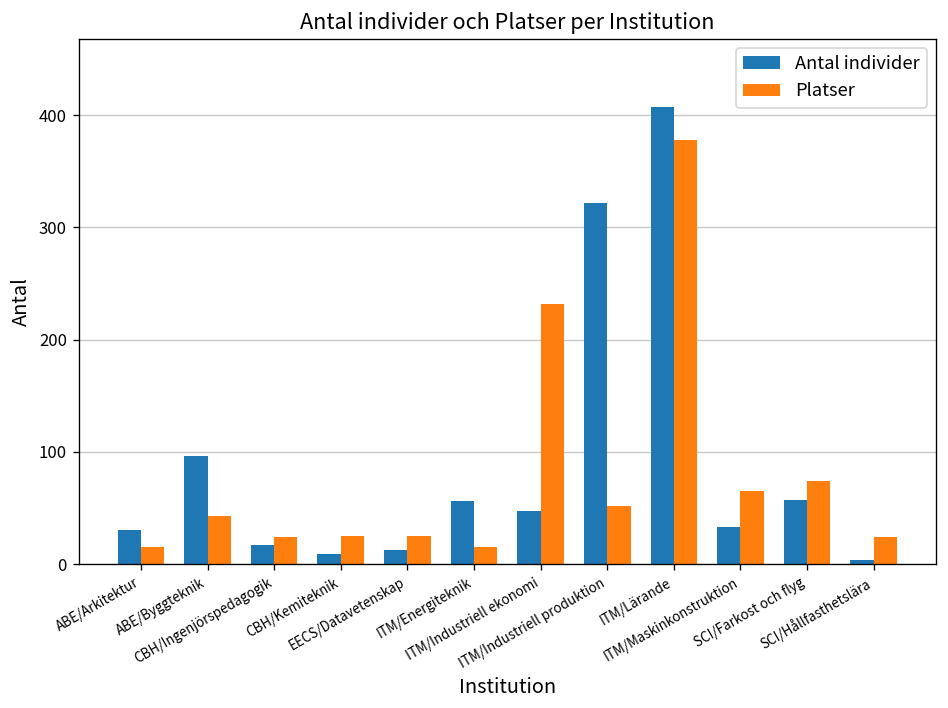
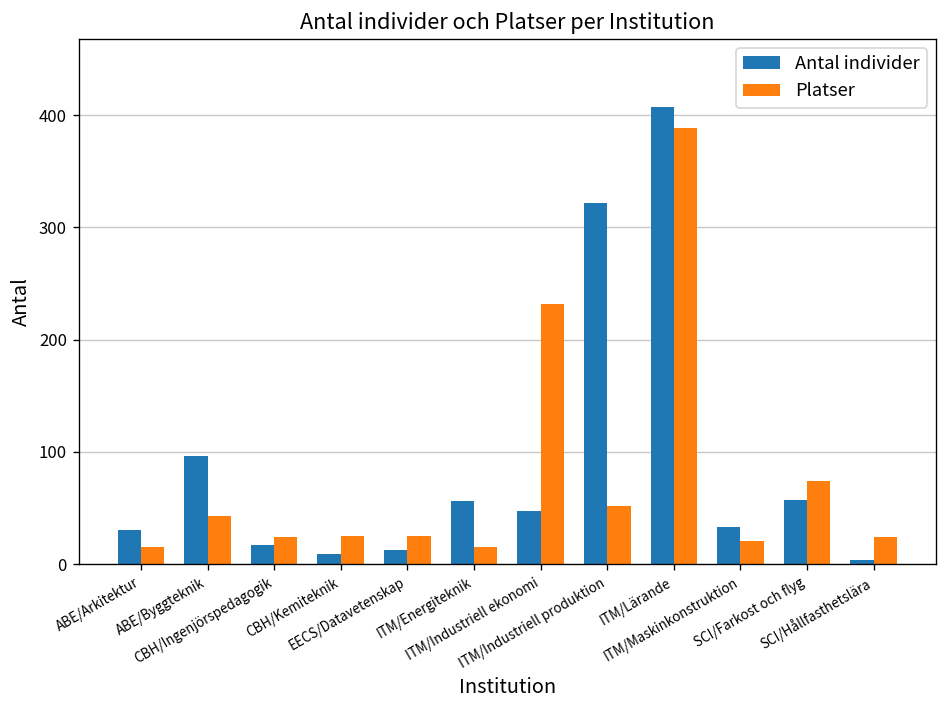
Platser, ITM/Lärande: 380 -> 390
Platser, ITM/Maskinkonstruktion: 70 -> 20
